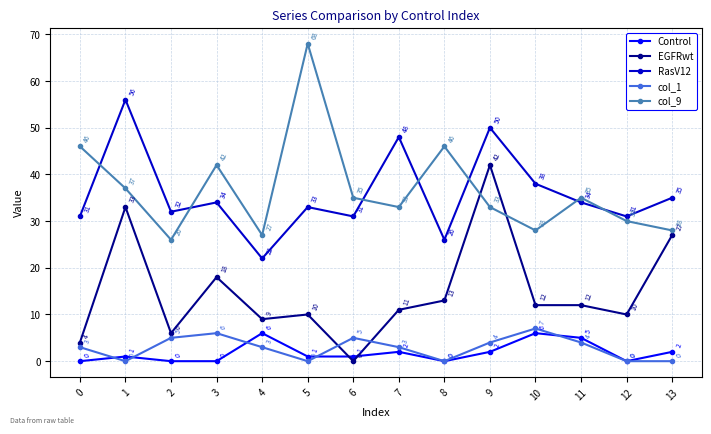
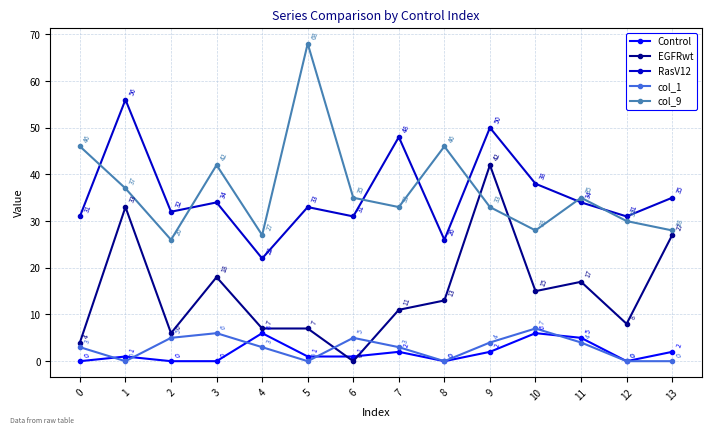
EGFRwt, 4: 9 -> 7
EGFRwt, 5: 10 -> 7
EGFRwt, 10: 12 -> 15
EGFRwt, 11: 12 -> 17
EGFRwt, 12: 10 -> 8
